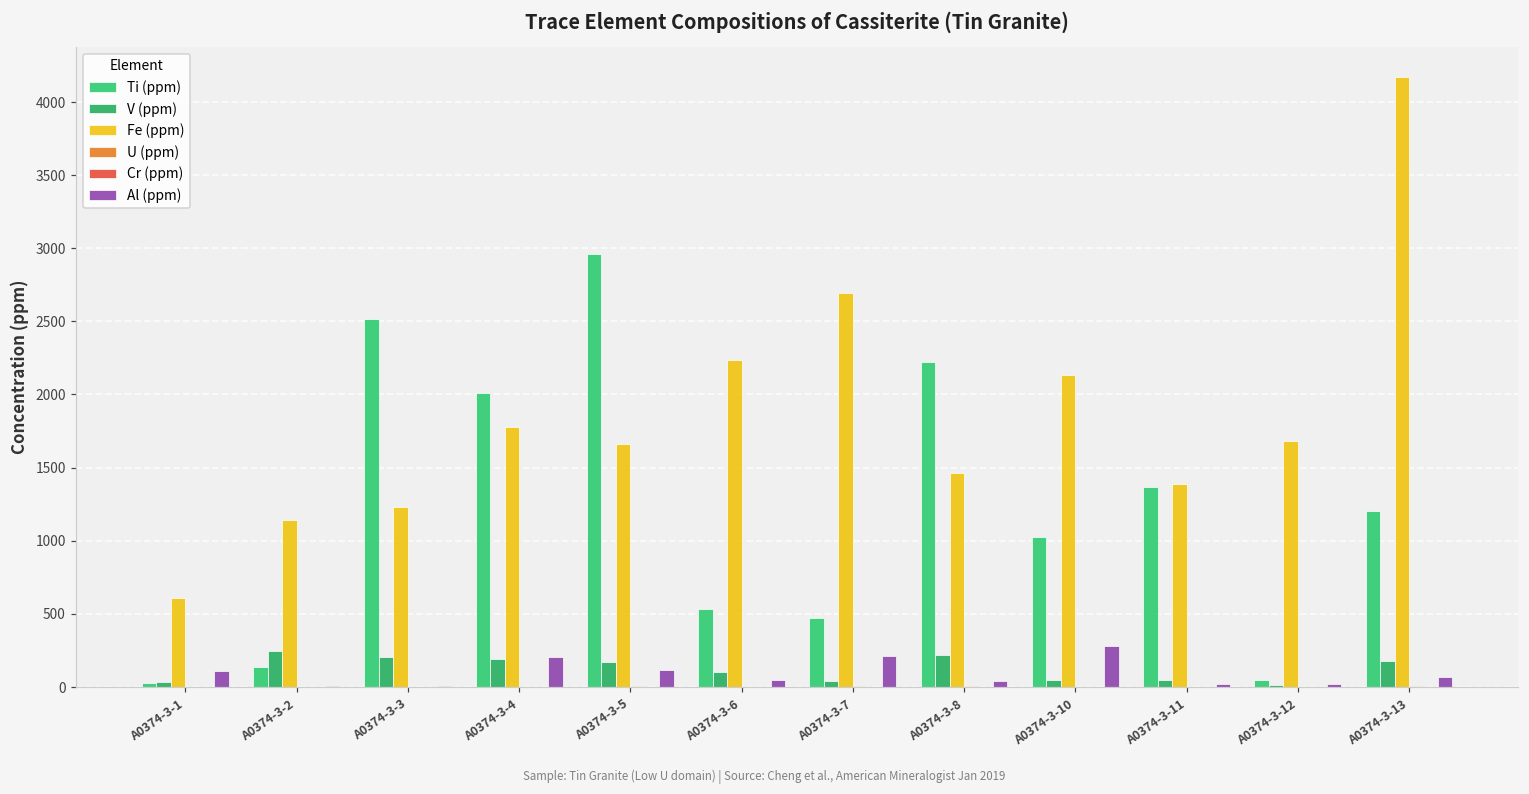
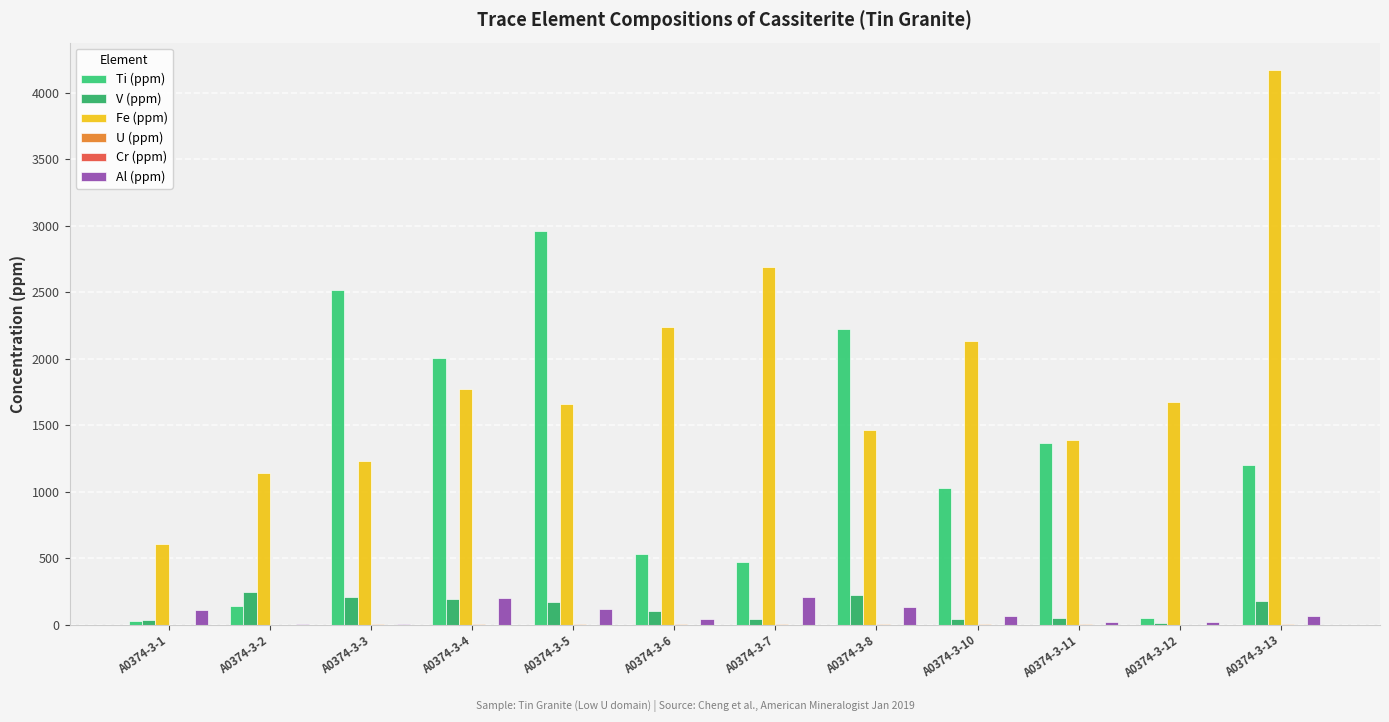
Al (ppm), A0374-3-8: 40 -> 130
Al (ppm), A0374-3-10: 280 -> 70
